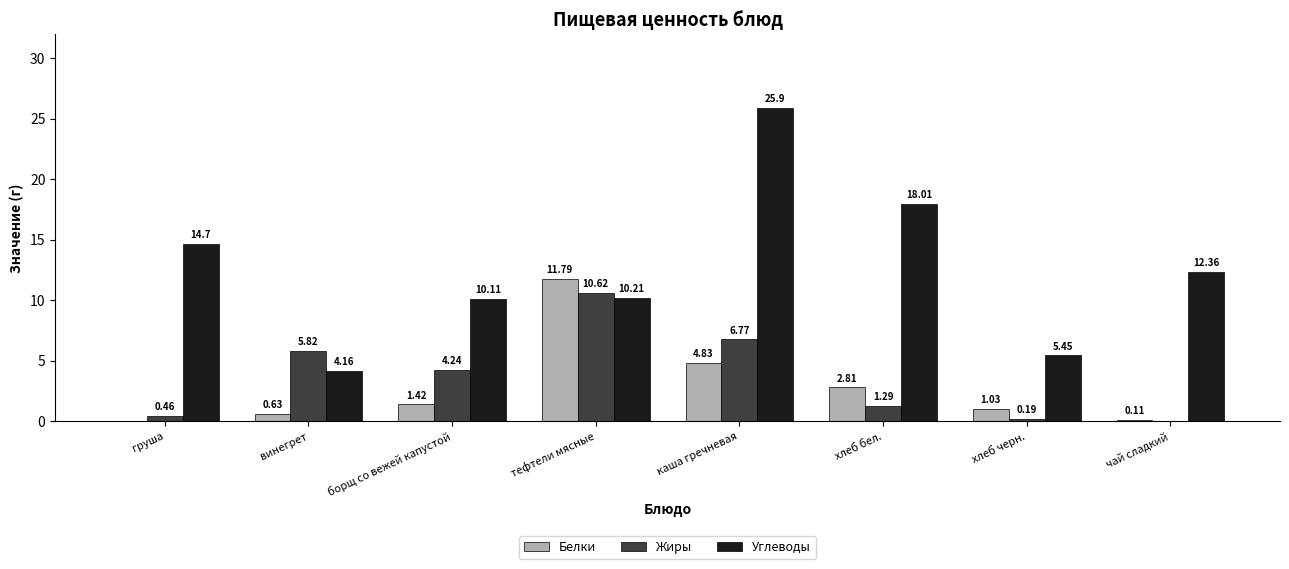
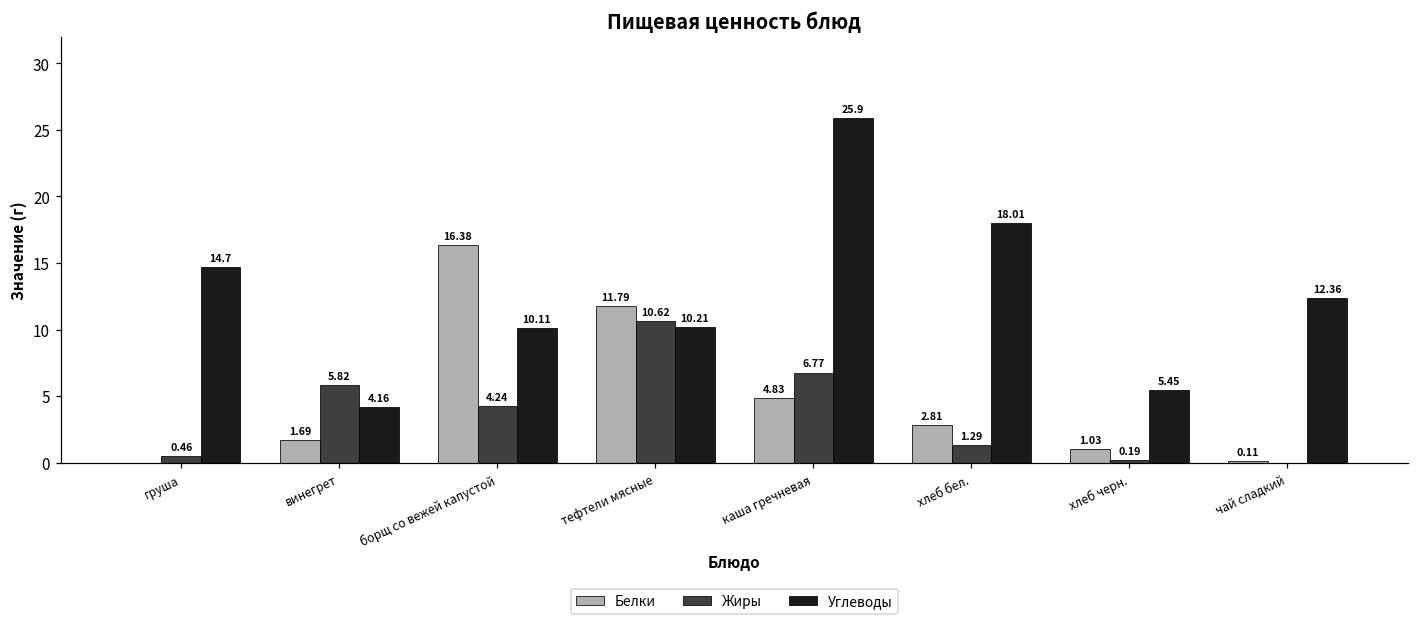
Белки, винегрет: 0.63 -> 1.69
Белки, борщ со вежей капустой: 1.42 -> 16.38
